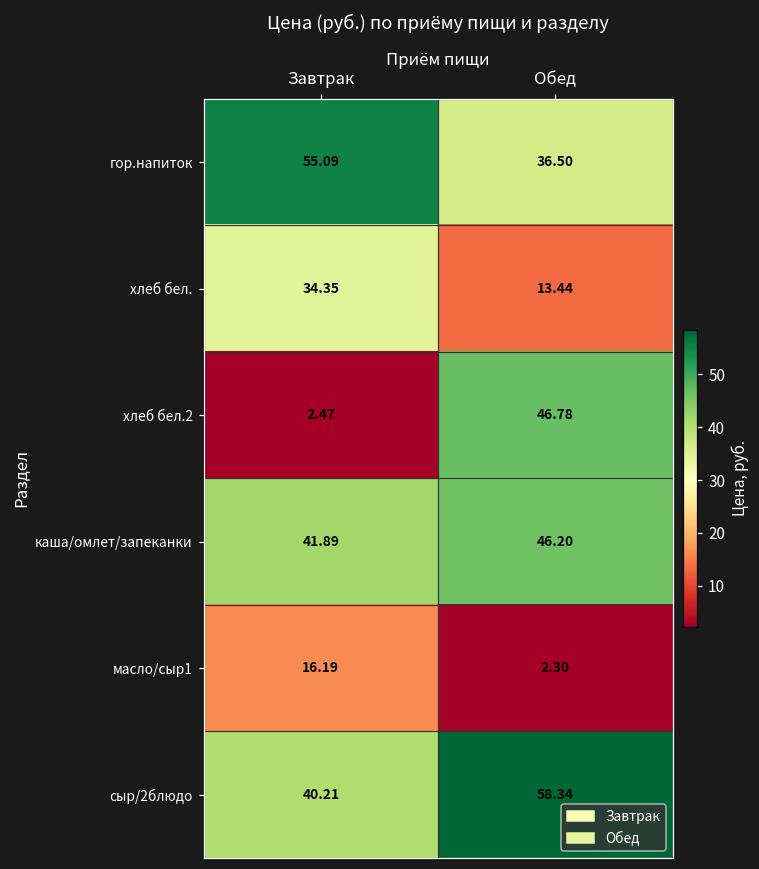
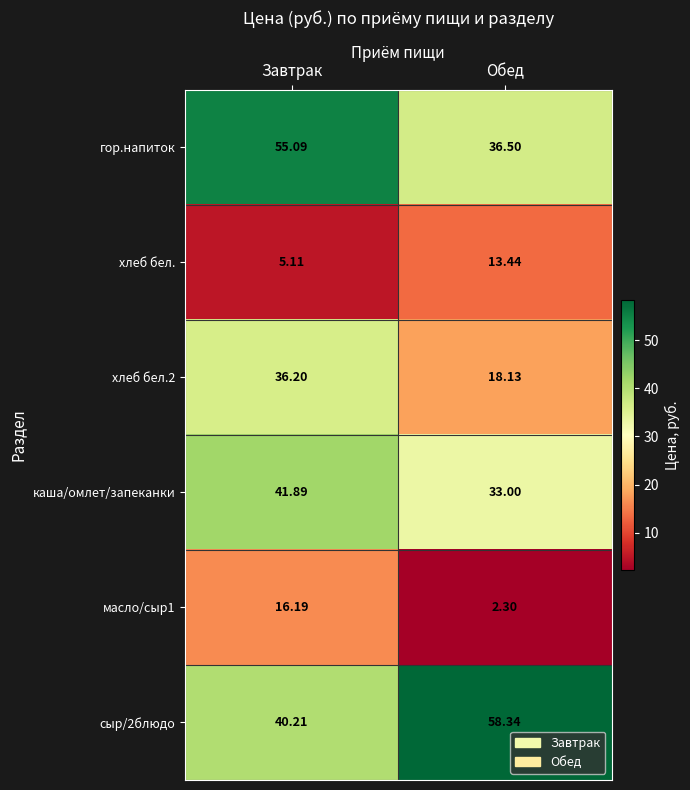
хлеб бел., Завтрак: 34.35 -> 5.11
хлеб бел.2, Завтрак: 2.47 -> 36.20
хлеб бел.2, Обед: 46.78 -> 18.13
каша/омлет/запеканки, Обед: 46.20 -> 33.00
